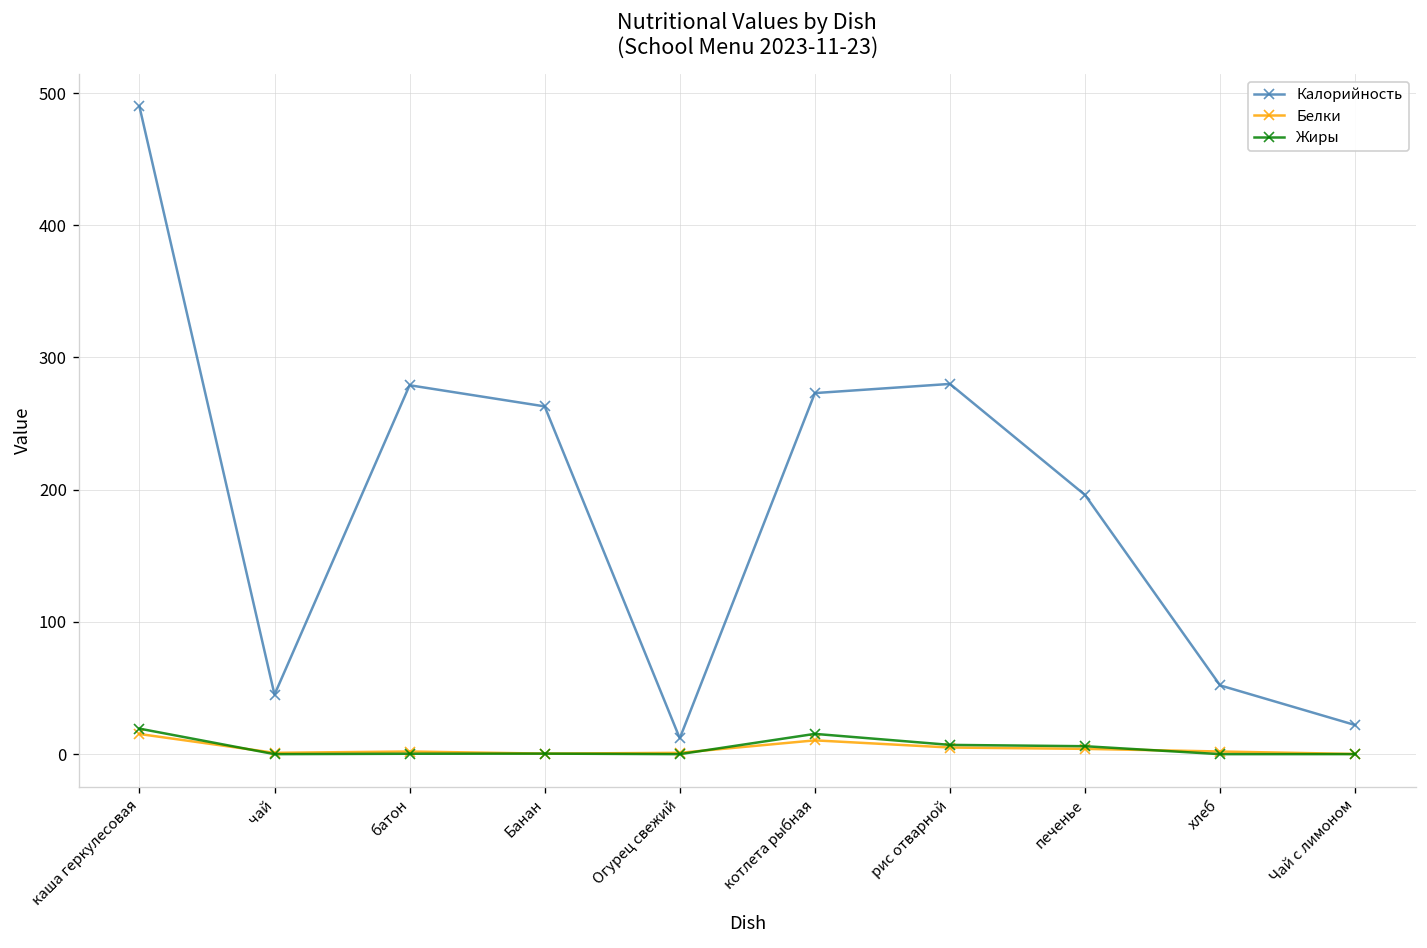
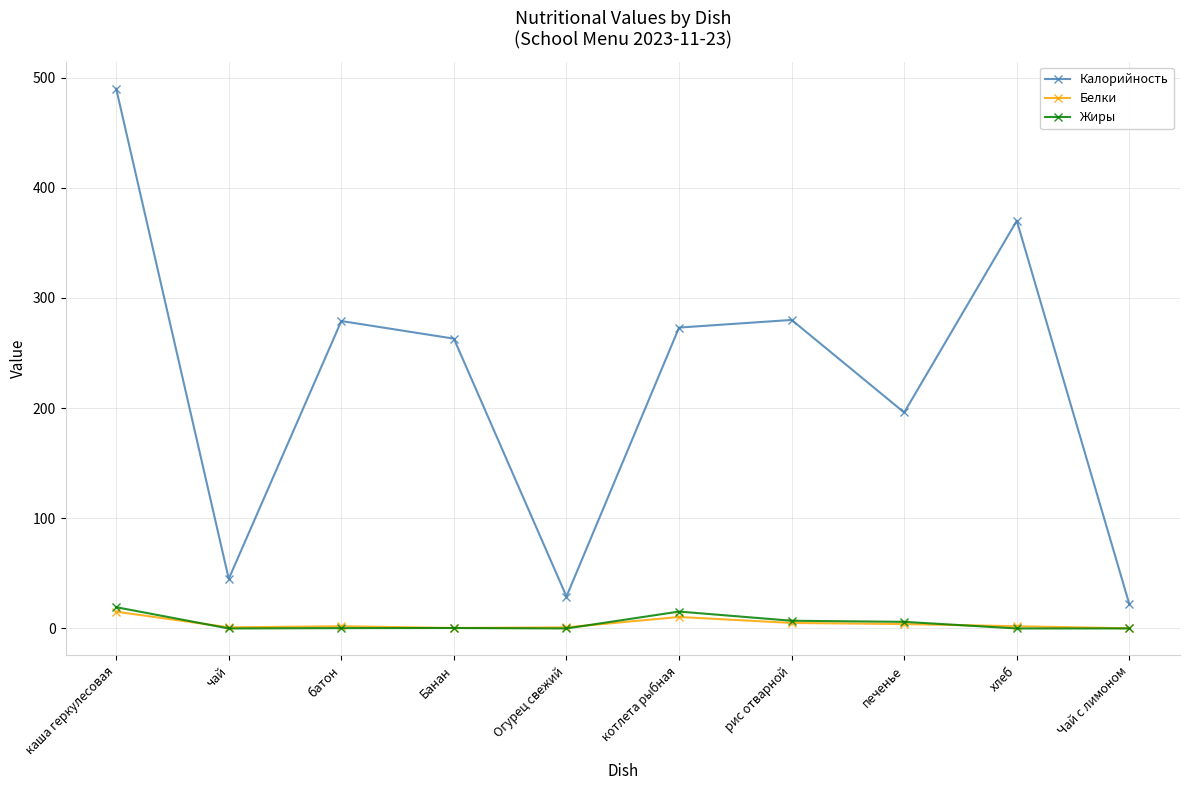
Калорийность, Огурец свежий: 12 -> 29
Калорийность, хлеб: 52 -> 370
